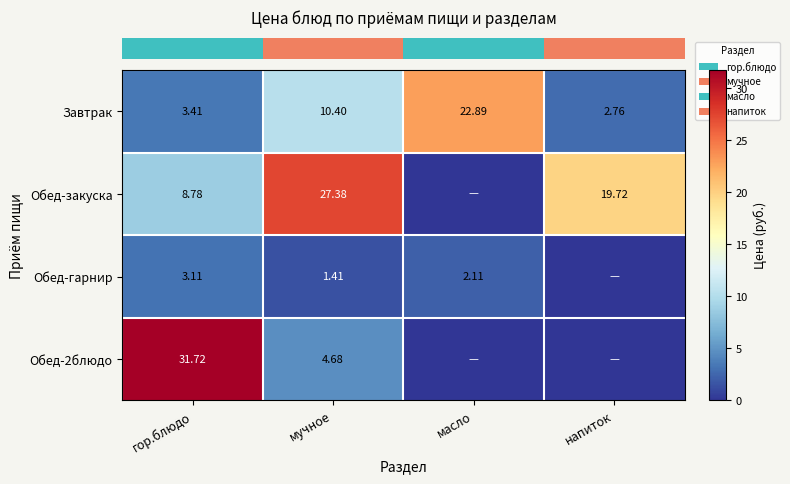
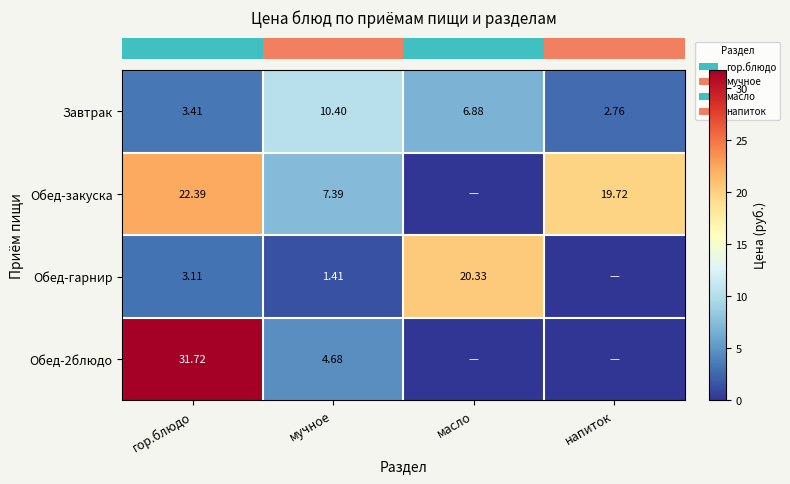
Завтрак, масло: 22.89 -> 6.88
Обед-закуска, гор.блюдо: 8.78 -> 22.39
Обед-закуска, мучное: 27.38 -> 7.39
Обед-гарнир, масло: 2.11 -> 20.33
